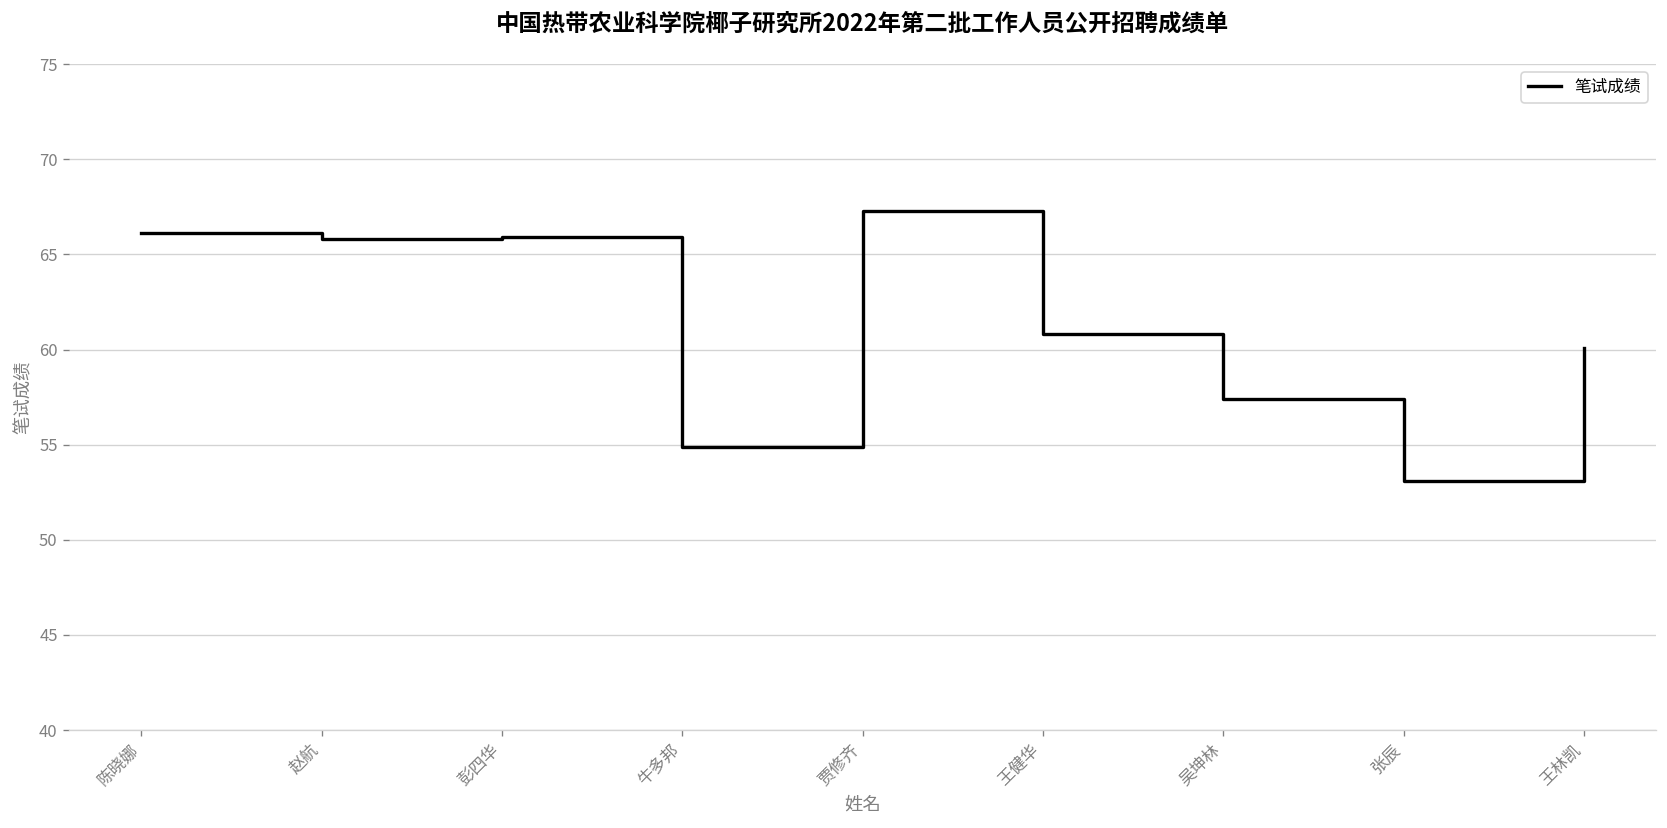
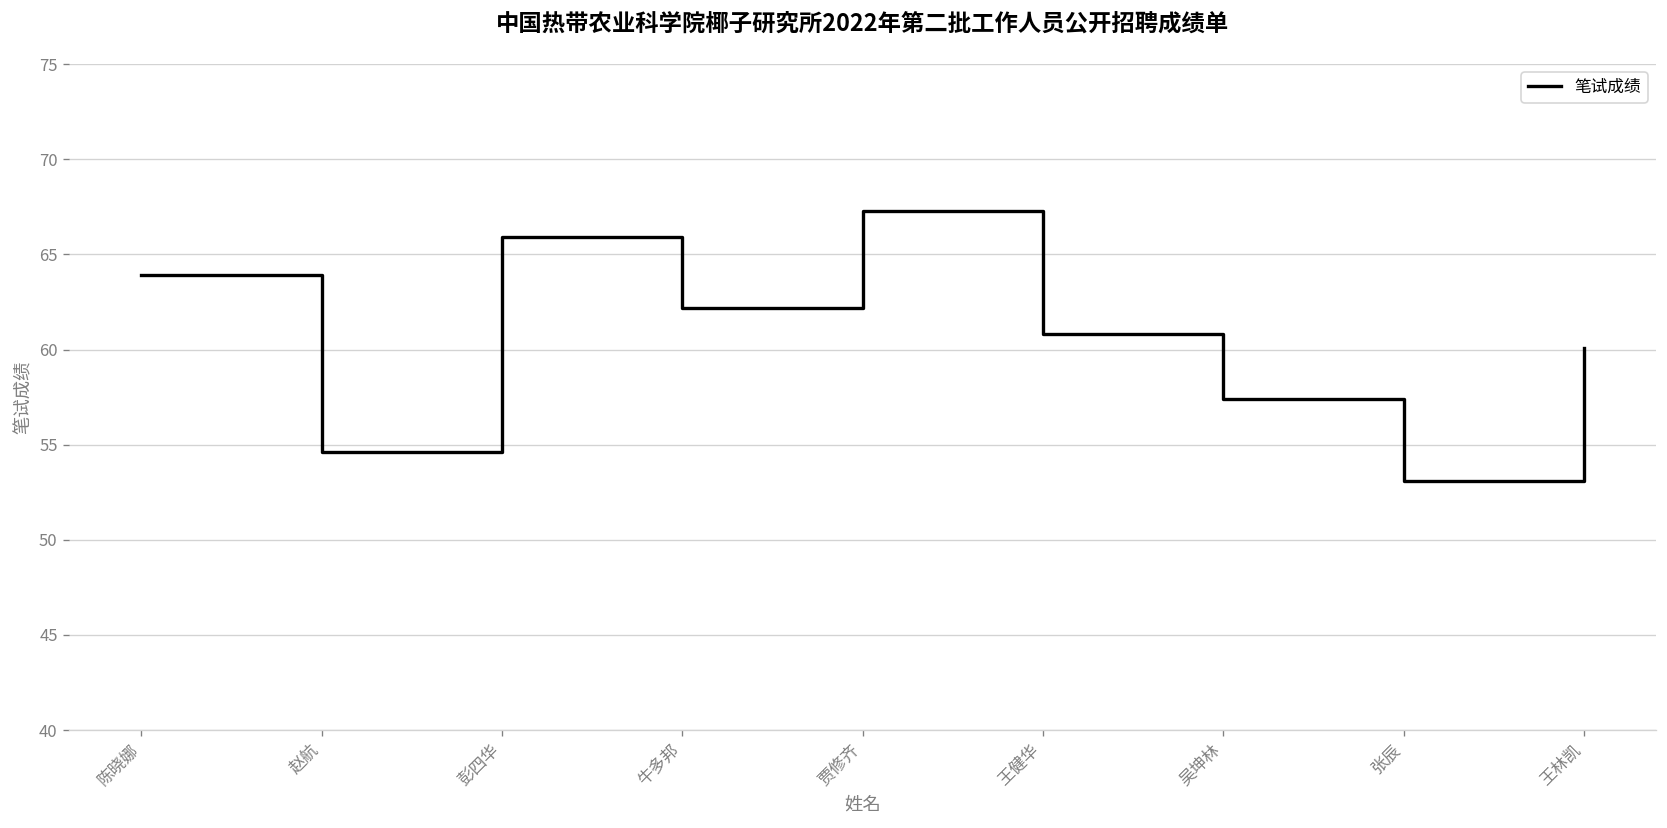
陈晓娜: 66.1 -> 63.9
赵航: 65.8 -> 54.6
牛多邦: 54.9 -> 62.2
